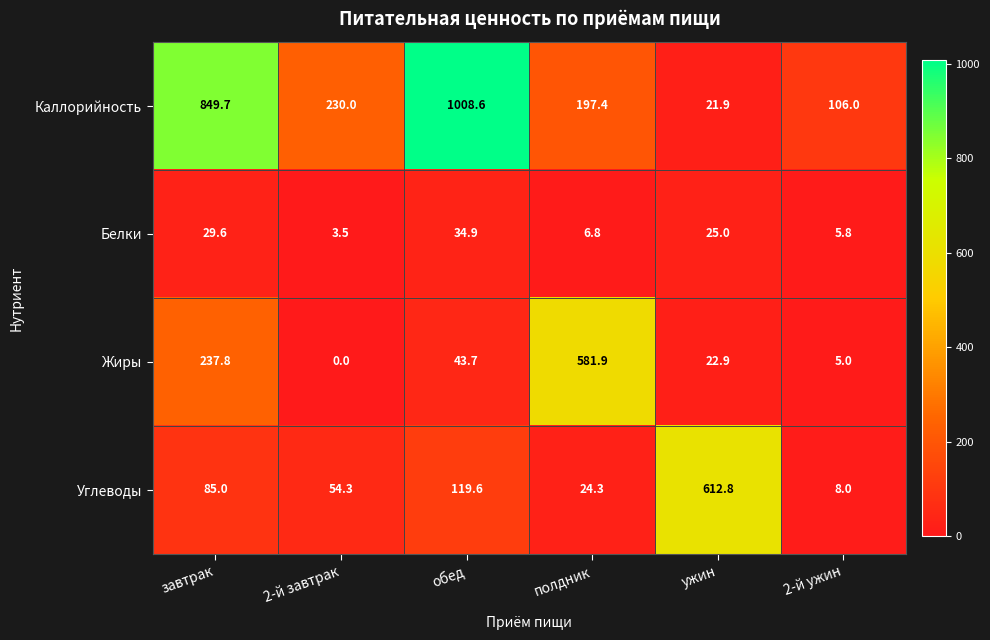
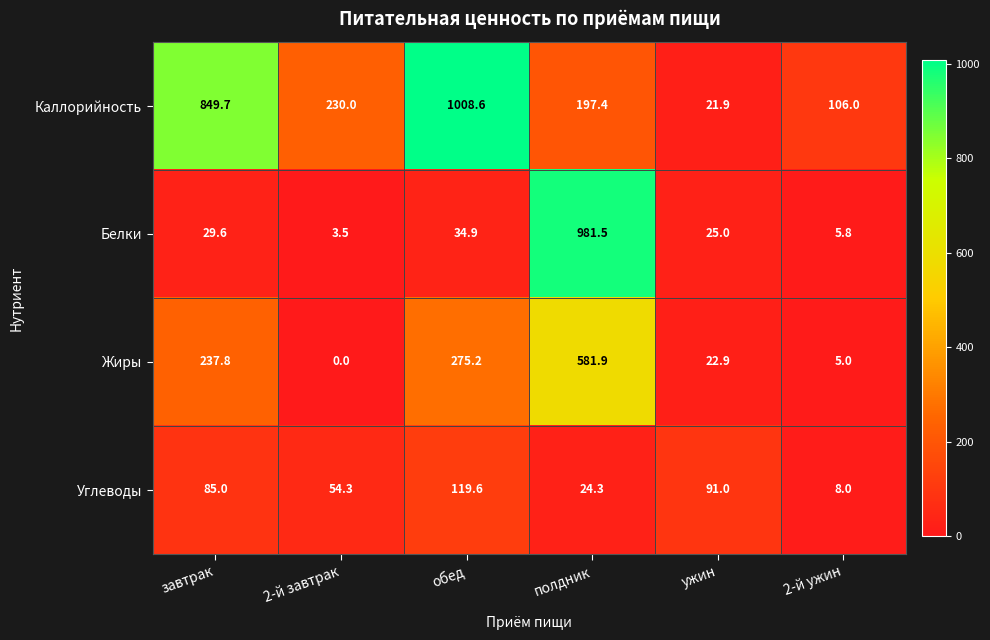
Белки, полдник: 6.8 -> 981.5
Жиры, обед: 43.7 -> 275.2
Углеводы, ужин: 612.8 -> 91.0
